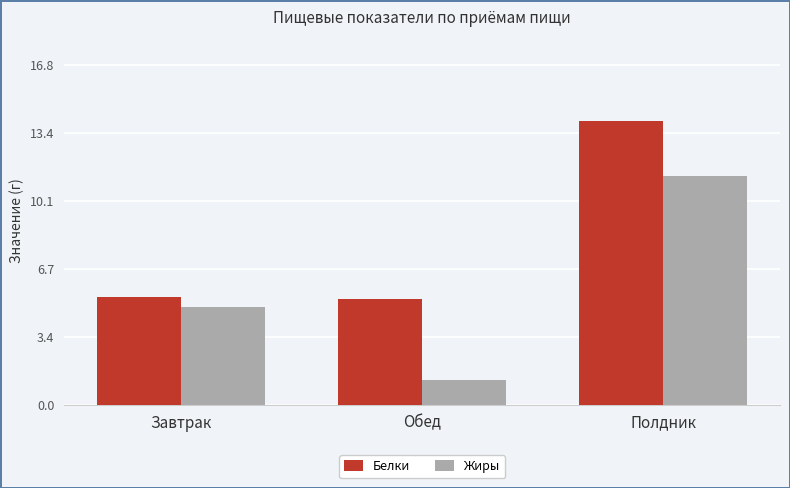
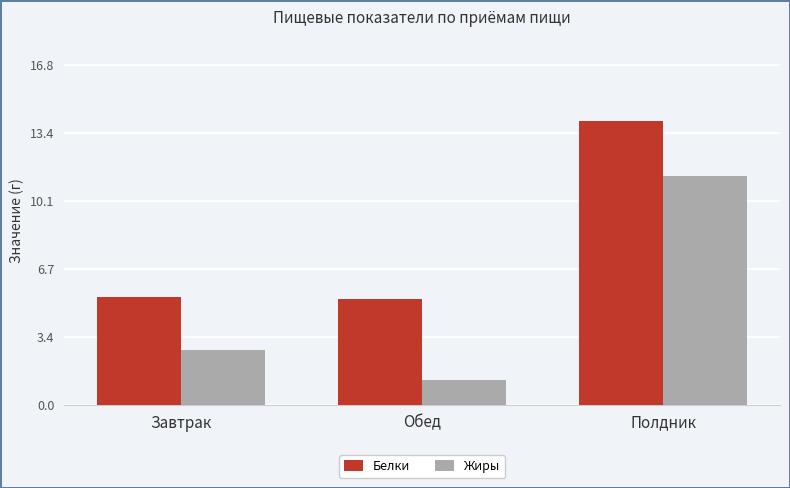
Жиры, Завтрак: 4.8 -> 2.7
